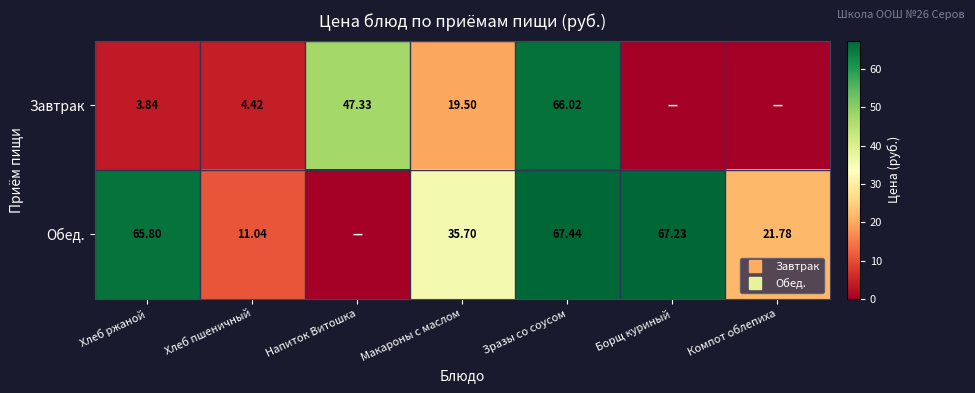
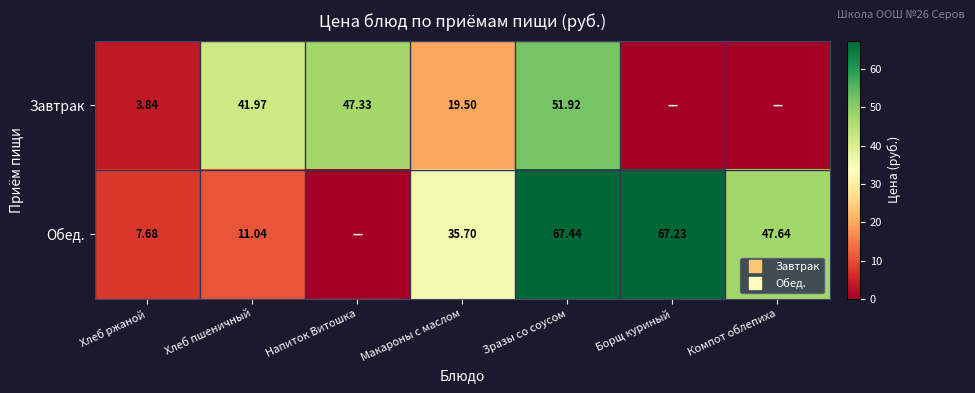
Завтрак, Хлеб пшеничный: 4.42 -> 41.97
Завтрак, Зразы со соусом: 66.02 -> 51.92
Обед., Хлеб ржаной: 65.80 -> 7.68
Обед., Компот облепиха: 21.78 -> 47.64
